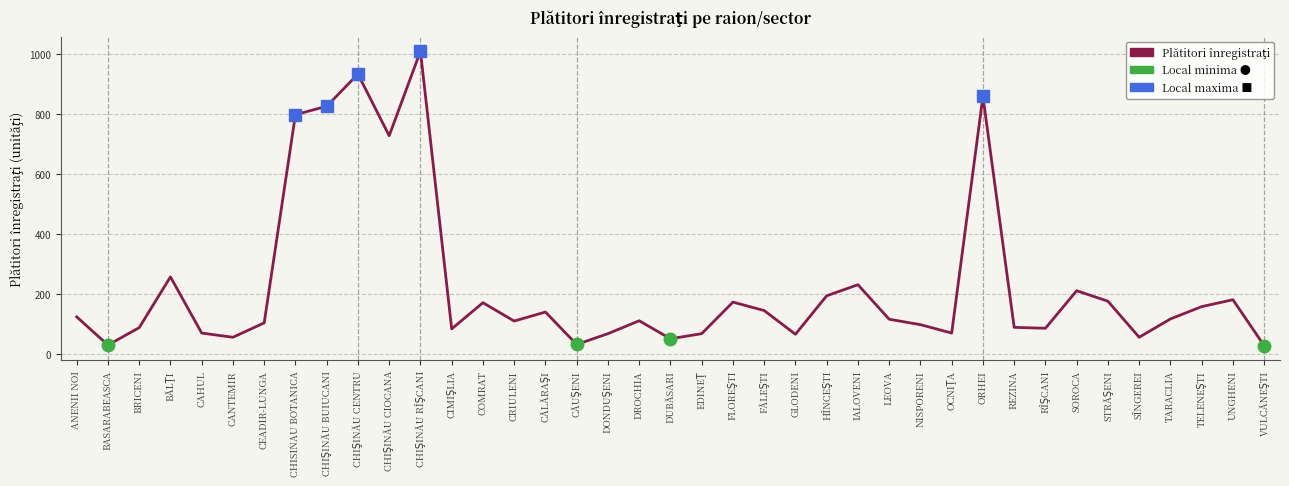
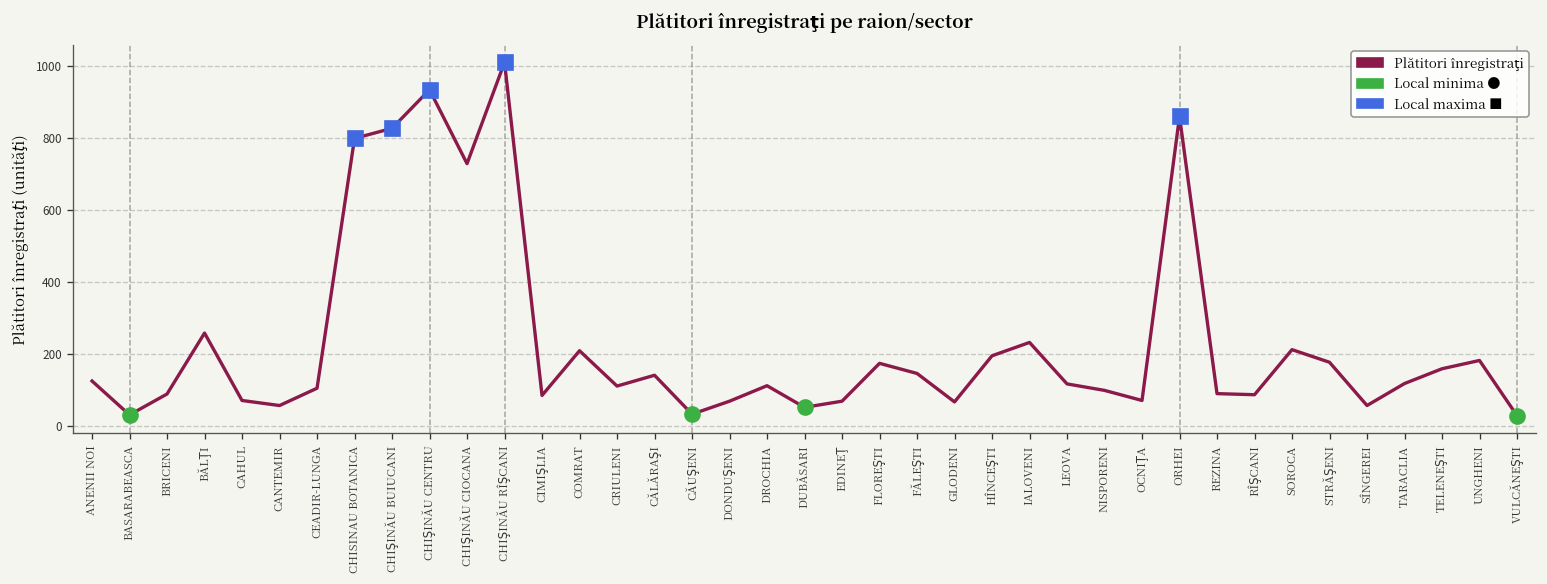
Plătitori înregistraţi, COMRAT: 170 -> 210
